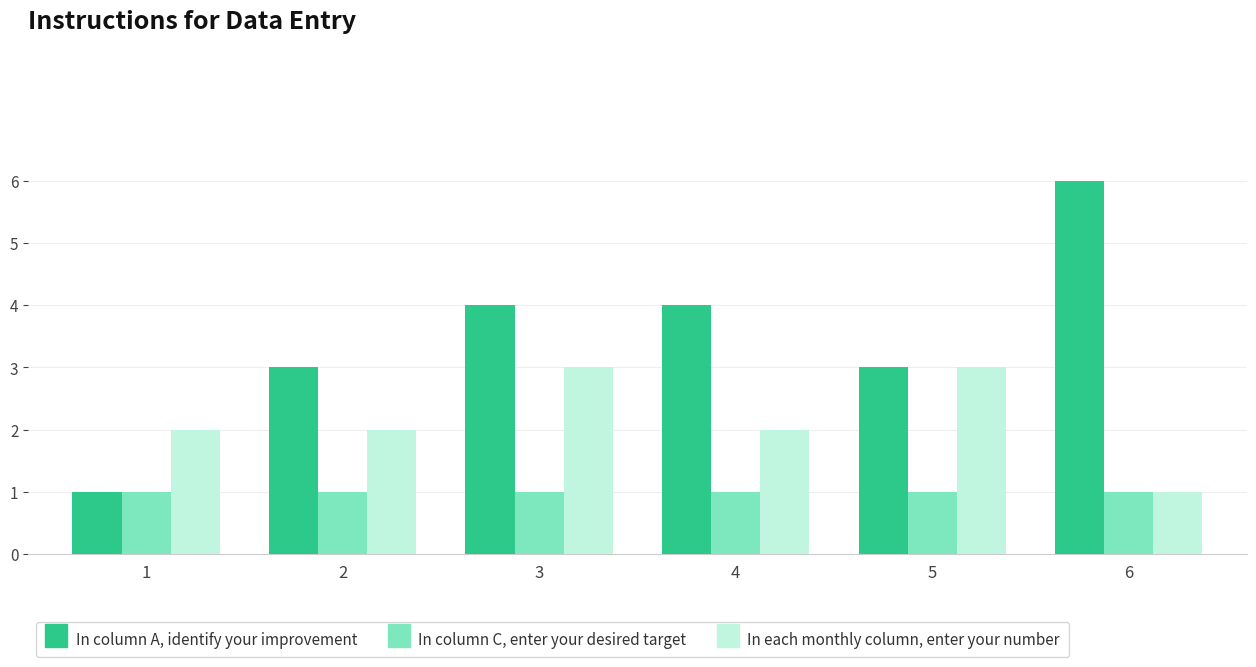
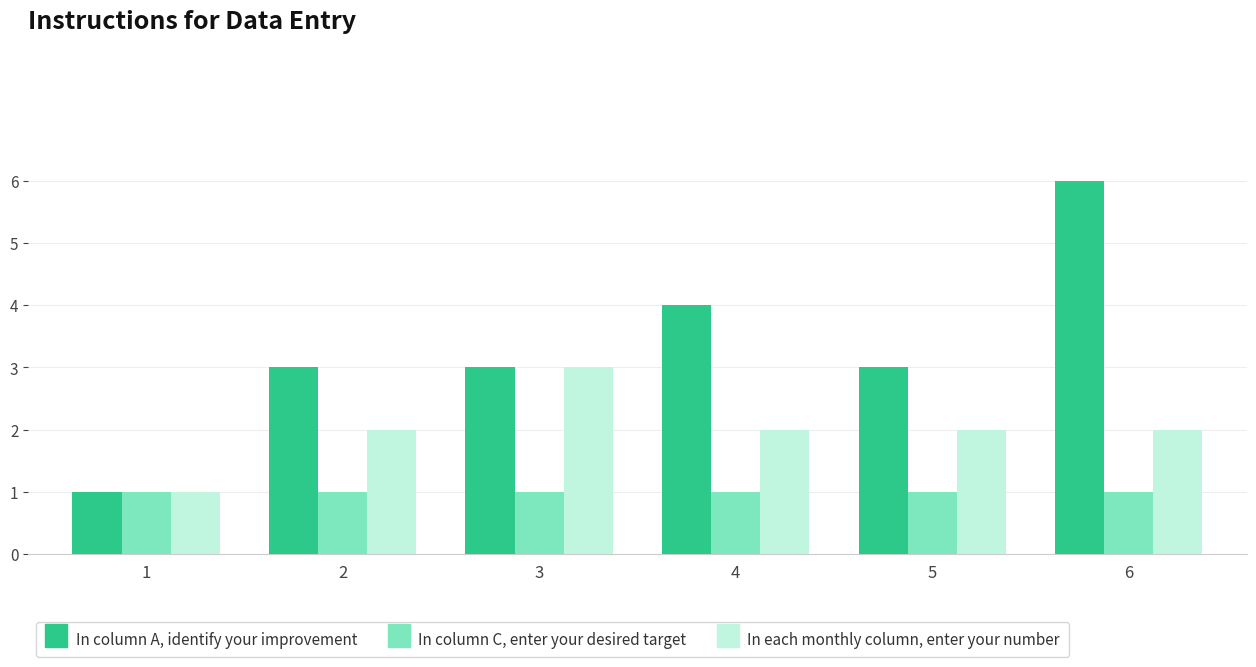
In each monthly column, enter your number, 1: 2 -> 1
In column A, identify your improvement, 3: 4 -> 3
In each monthly column, enter your number, 5: 3 -> 2
In each monthly column, enter your number, 6: 1 -> 2
